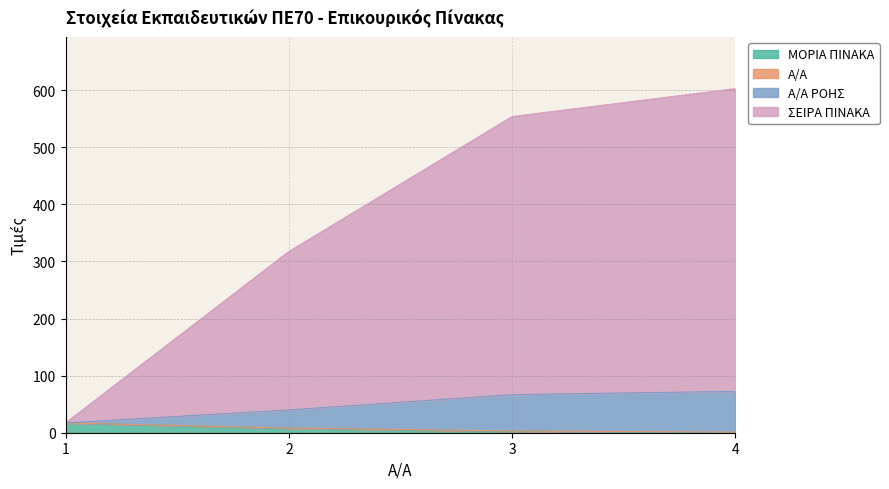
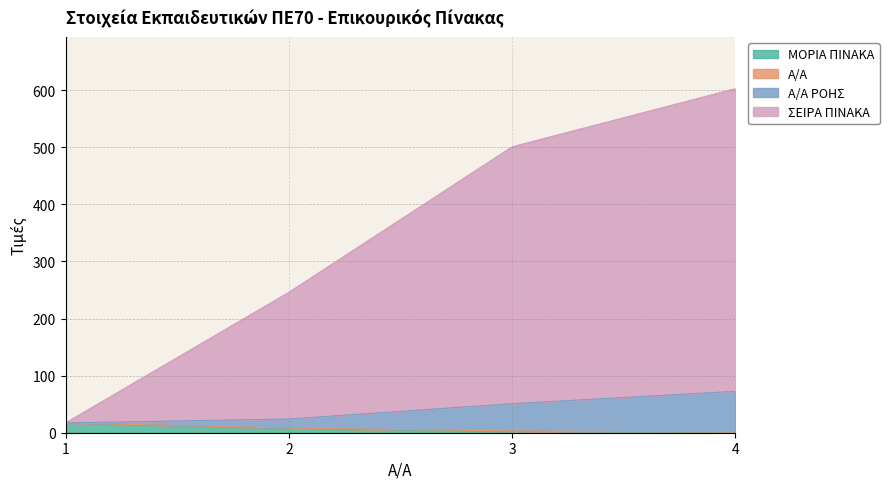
Α/Α ΡΟΗΣ, 2: 30 -> 20
ΣΕΙΡΑ ΠΙΝΑΚΑ, 2: 280 -> 220
Α/Α ΡΟΗΣ, 3: 60 -> 50
ΣΕΙΡΑ ΠΙΝΑΚΑ, 3: 490 -> 450
